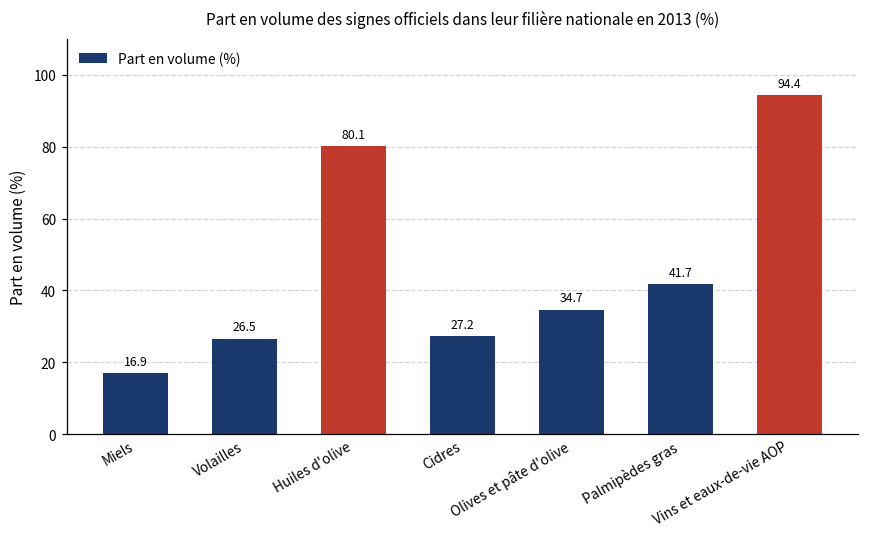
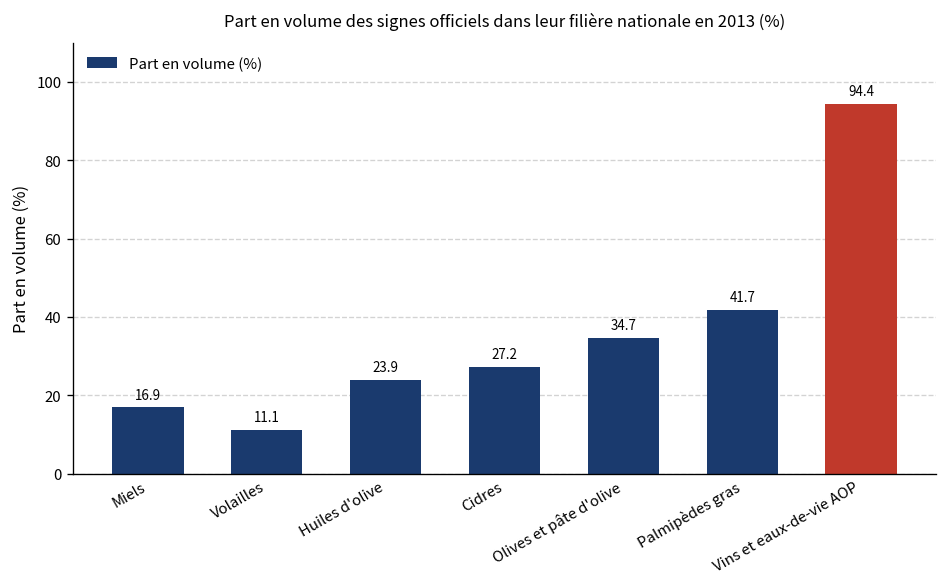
Volailles: 26.5 -> 11.1
Huiles d'olive: 80.1 -> 23.9
